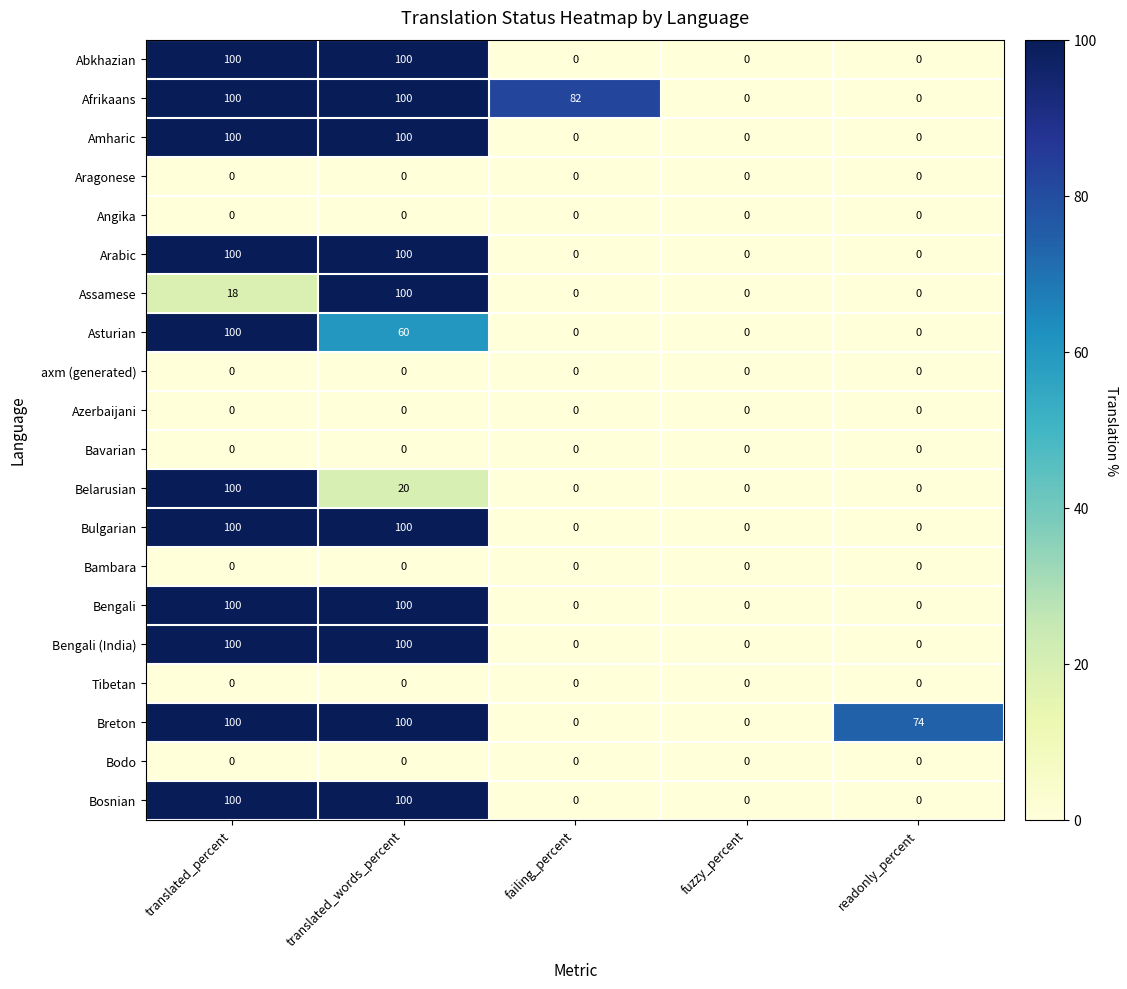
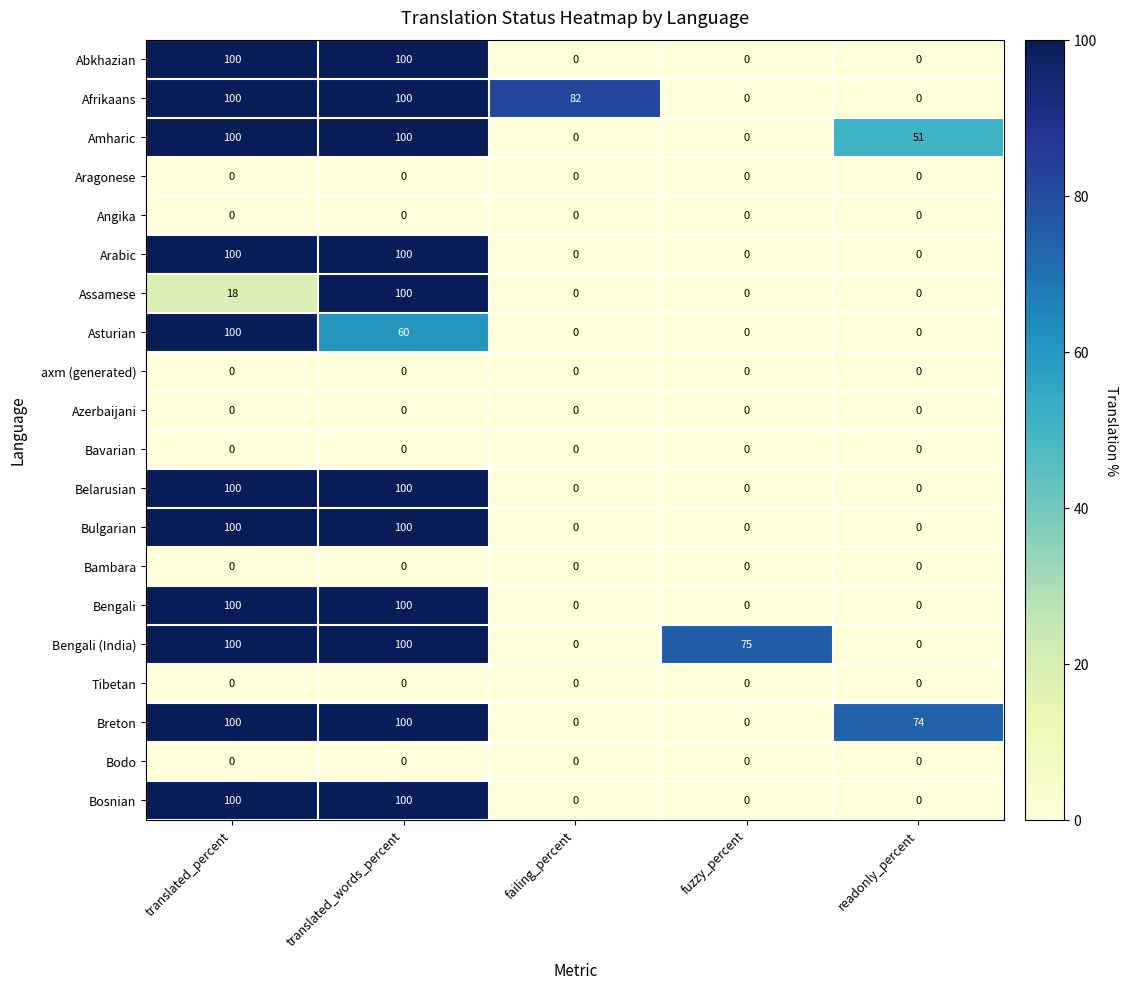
Amharic, readonly_percent: 0 -> 51
Belarusian, translated_words_percent: 20 -> 100
Bengali (India), fuzzy_percent: 0 -> 75
